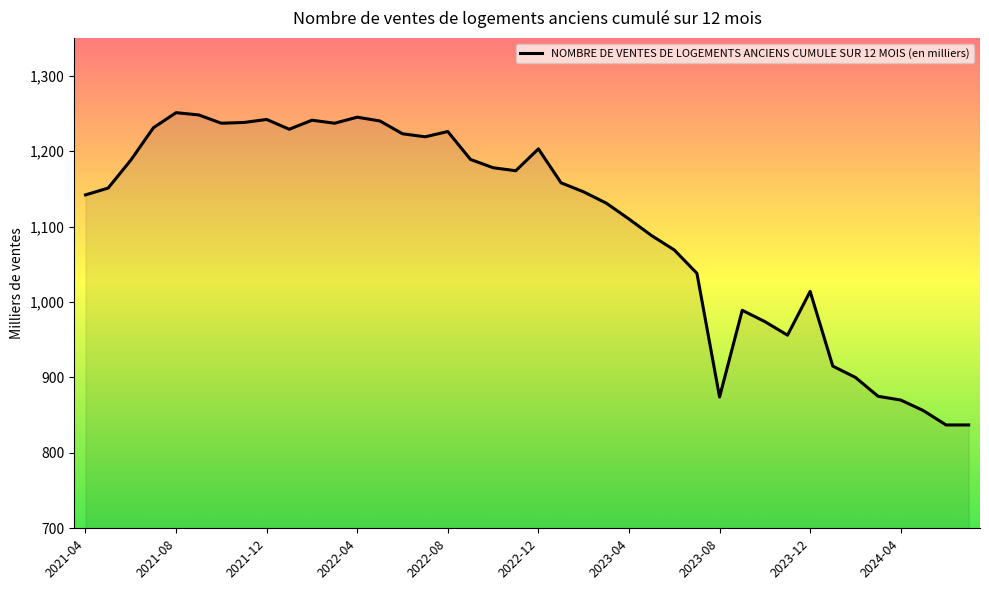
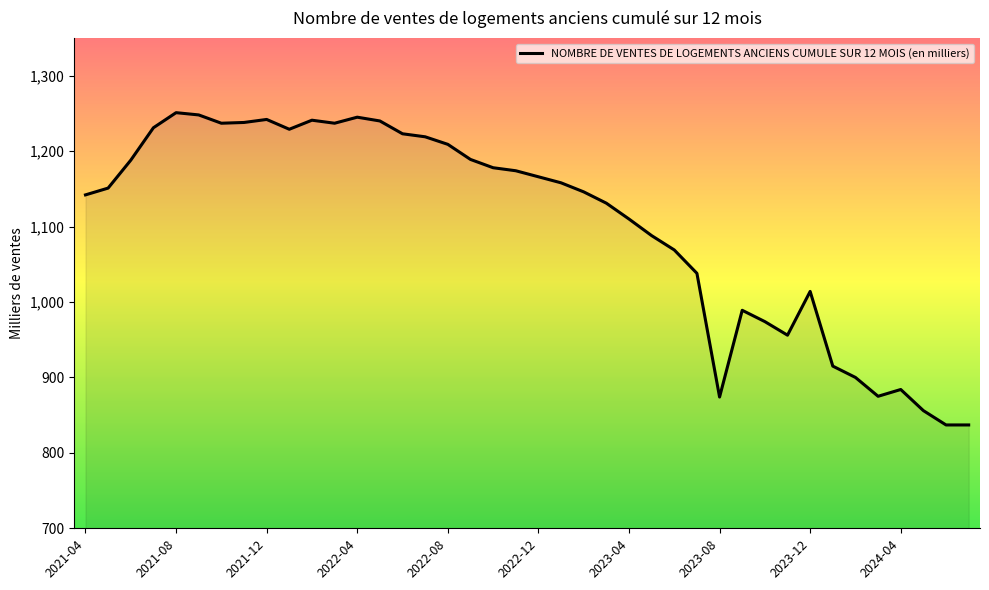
2022-08: 1,230 -> 1,210
2022-12: 1,200 -> 1,170
2024-04: 870 -> 880
